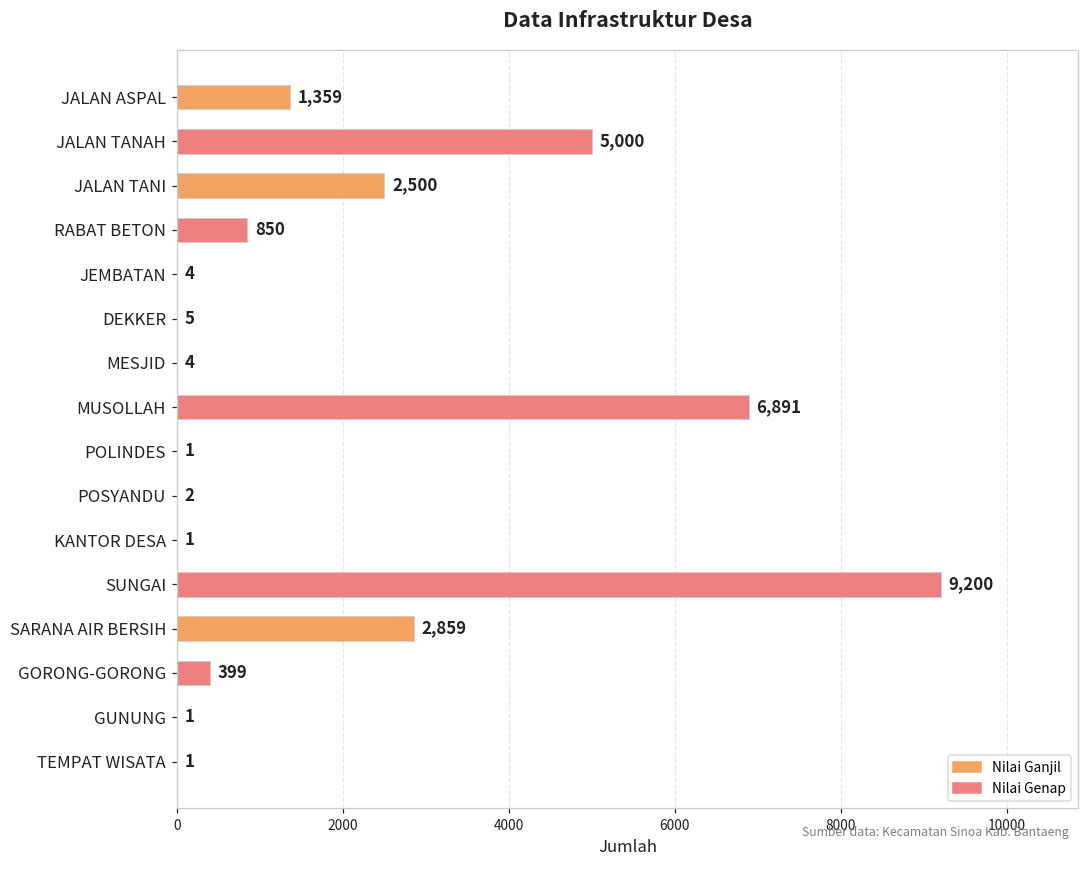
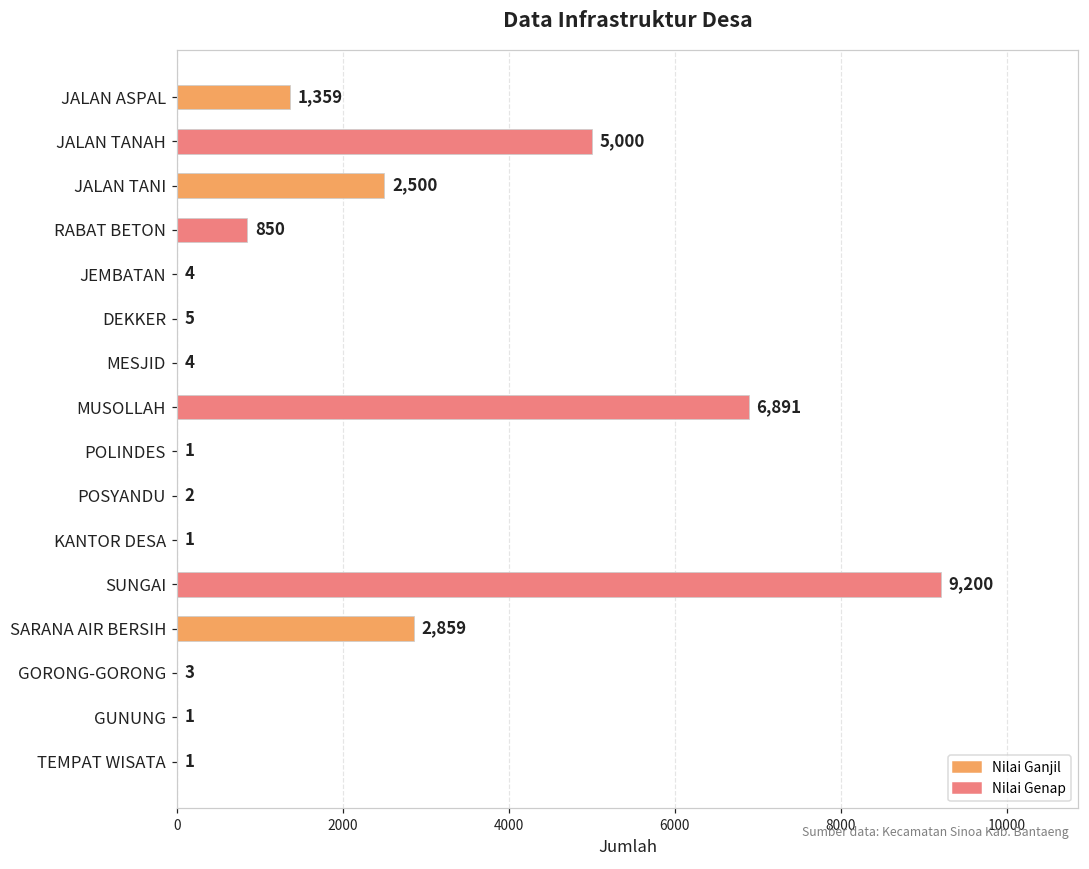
GORONG-GORONG: 399 -> 3
